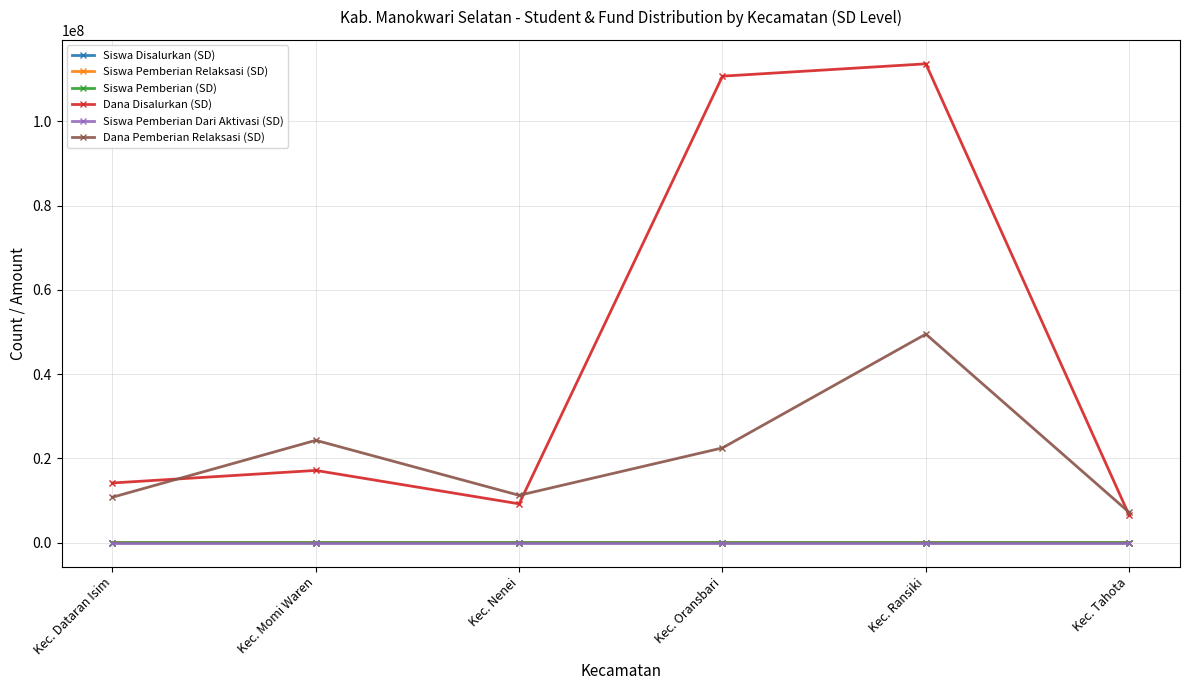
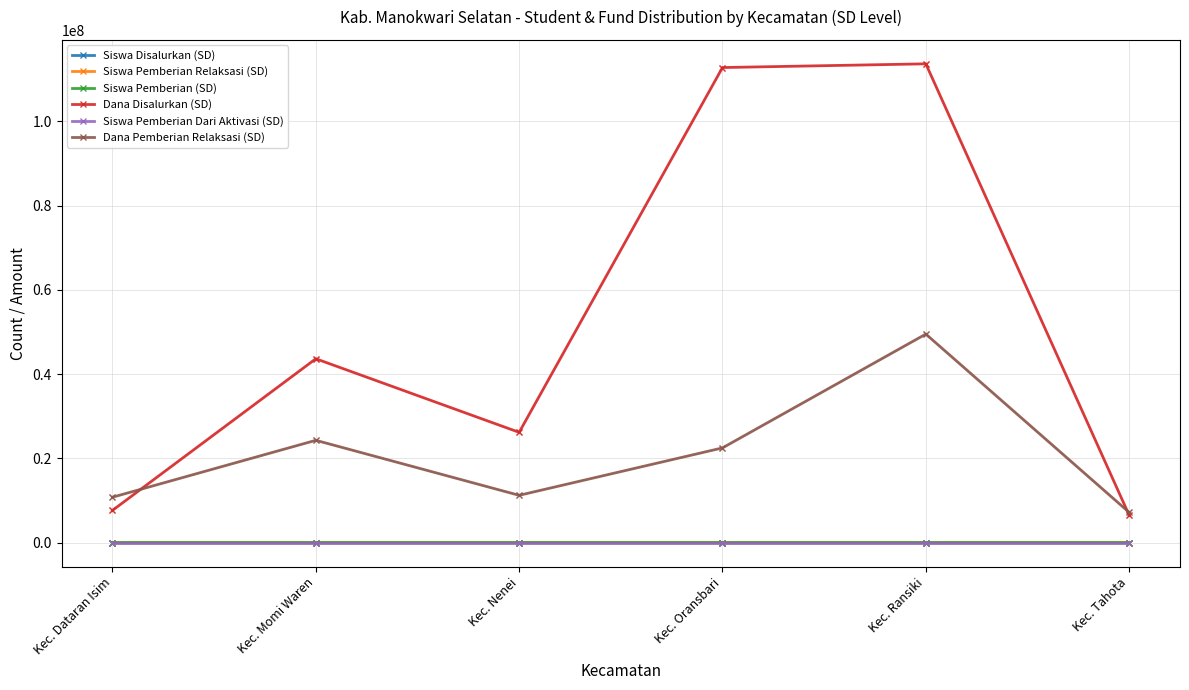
Dana Disalurkan (SD), Kec. Dataran Isim: 14000000 -> 8000000
Dana Disalurkan (SD), Kec. Momi Waren: 17000000 -> 44000000
Dana Disalurkan (SD), Kec. Nenei: 9000000 -> 26000000
Dana Disalurkan (SD), Kec. Oransbari: 111000000 -> 113000000
